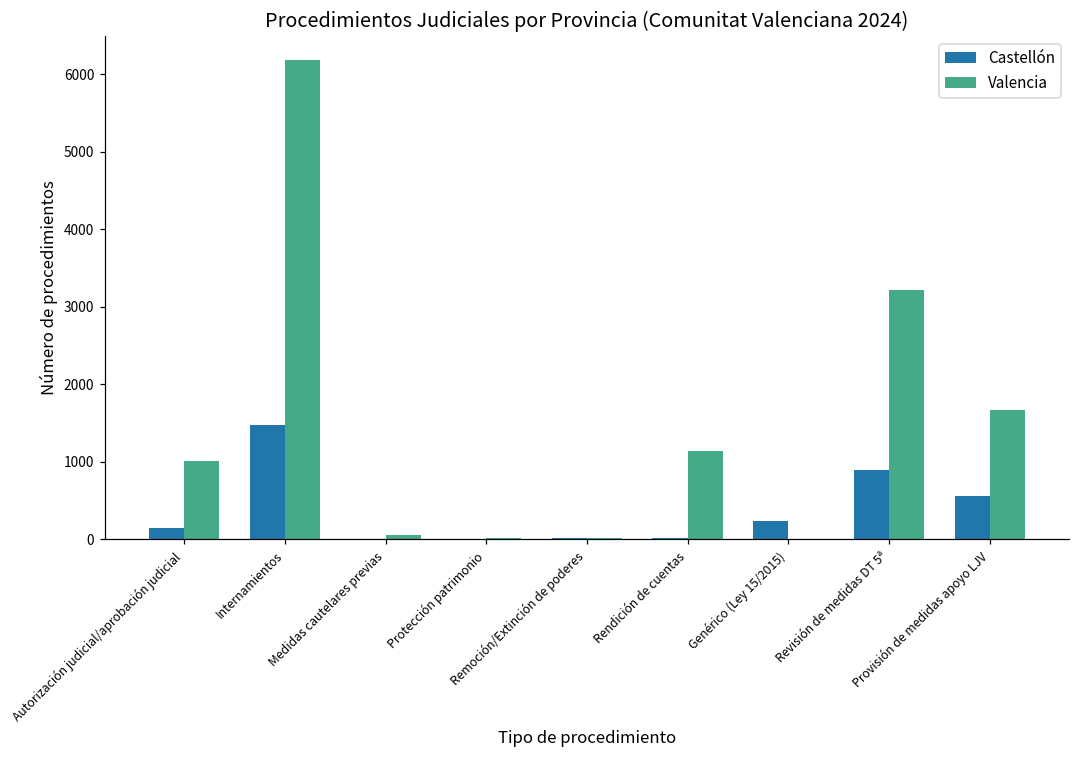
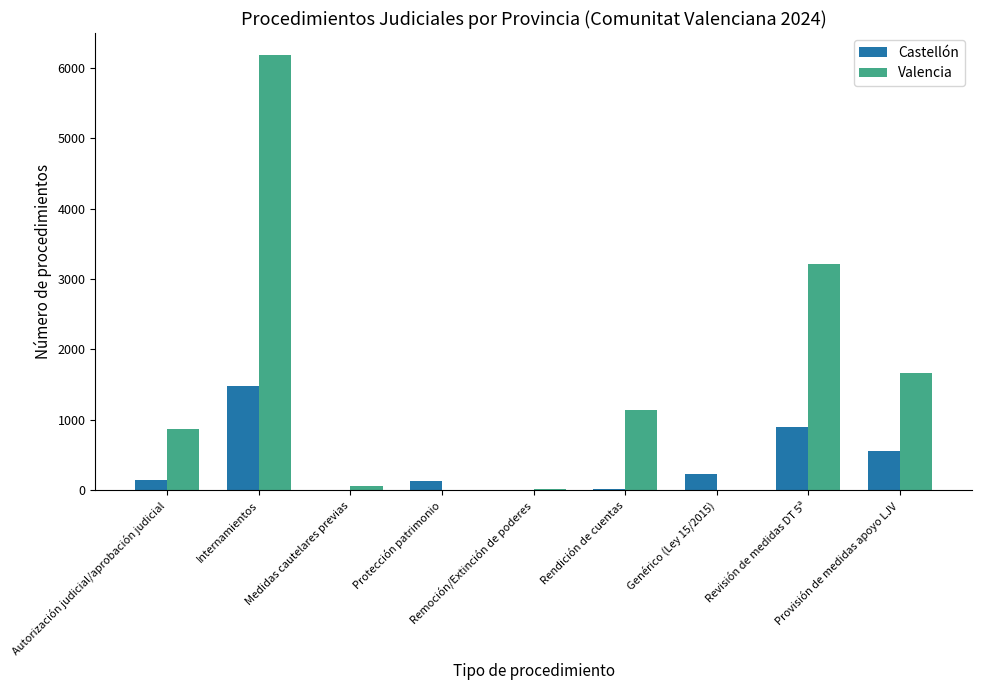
Valencia, Autorización judicial/aprobación judicial: 1000 -> 900
Castellón, Protección patrimonio: 0 -> 100
